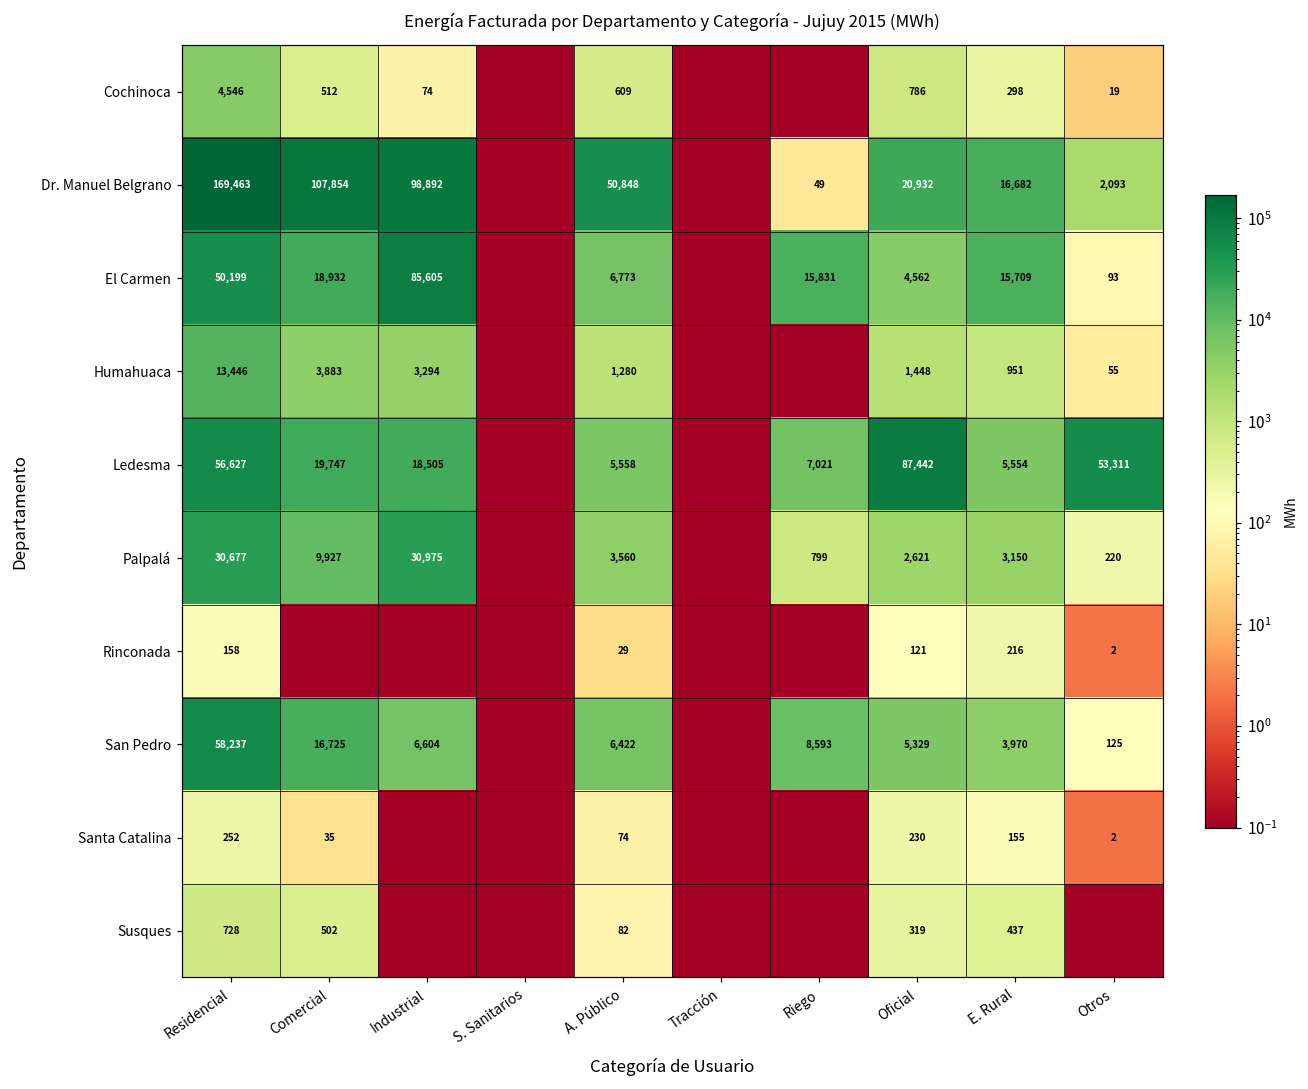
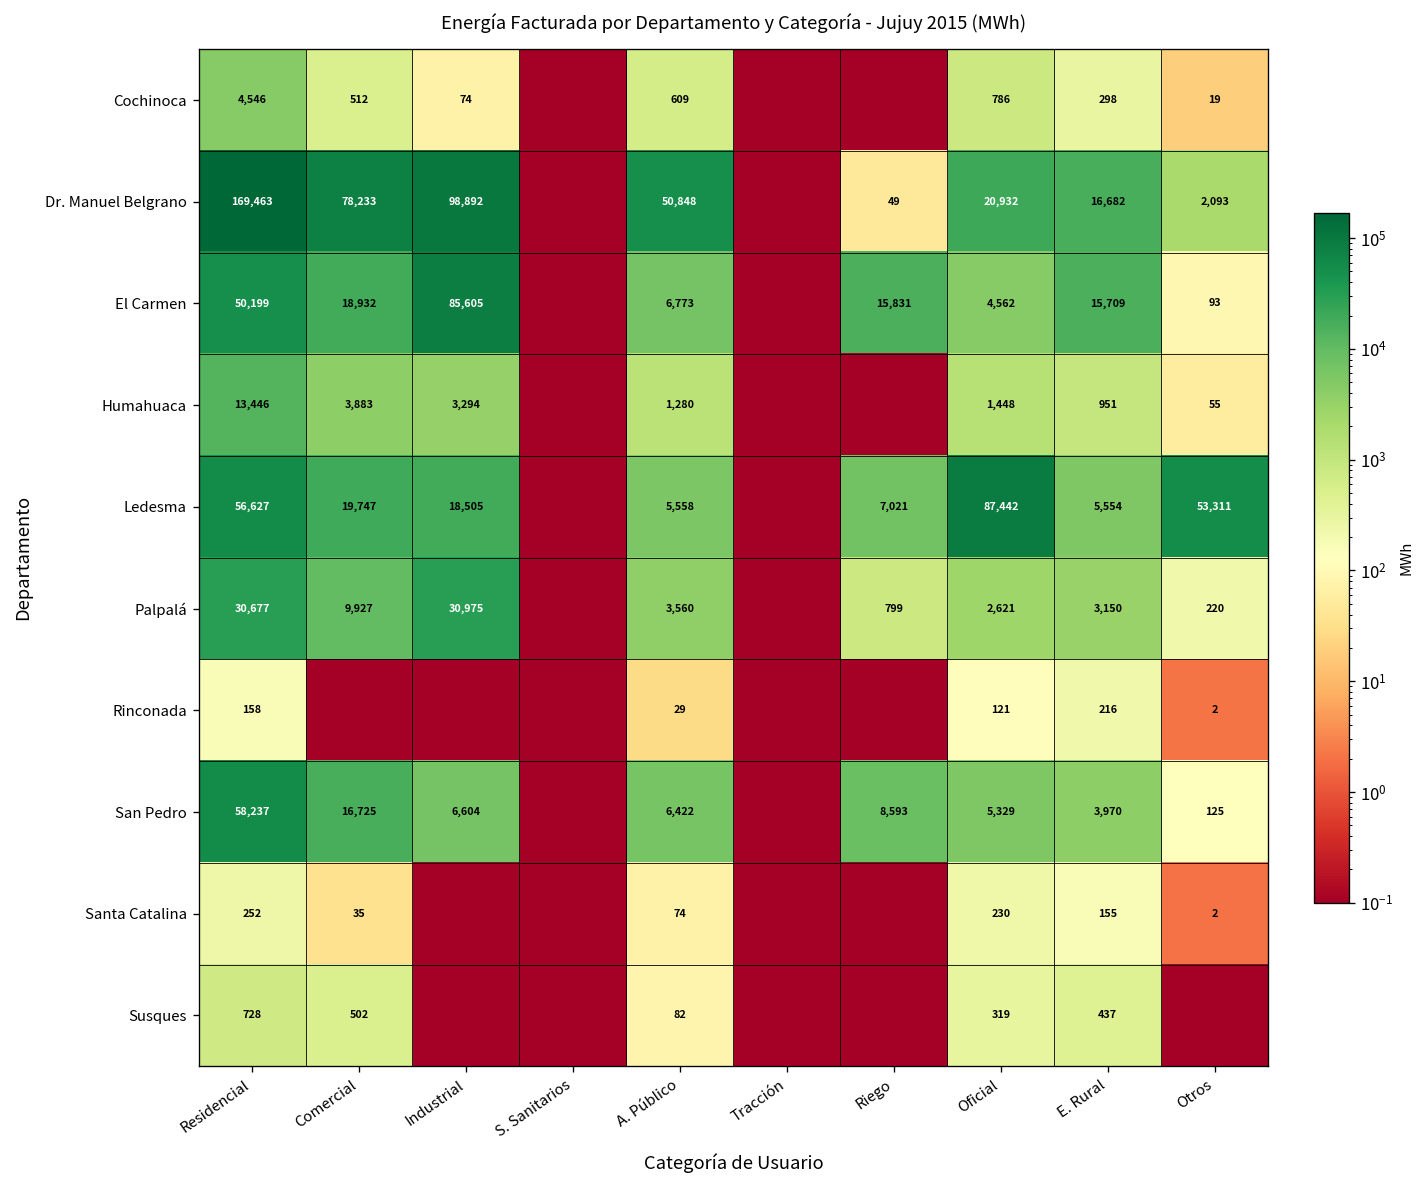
Dr. Manuel Belgrano, Comercial: 107,854 -> 78,233
